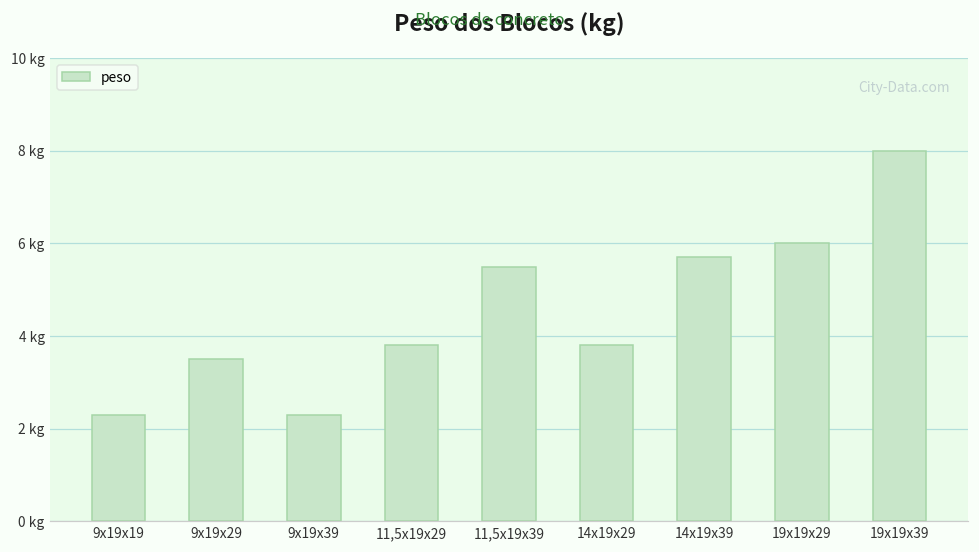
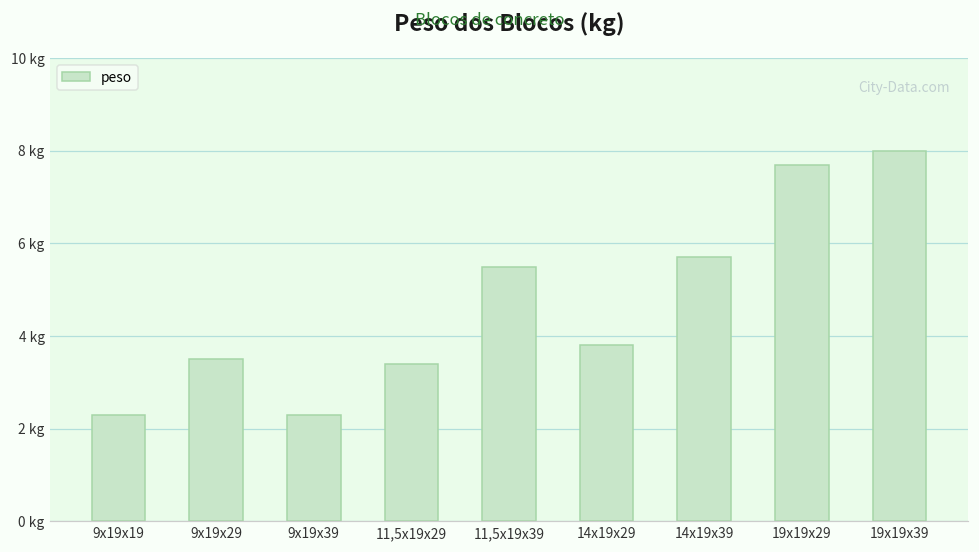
11,5x19x29: 3.8 kg -> 3.4 kg
19x19x29: 6.0 kg -> 7.7 kg
